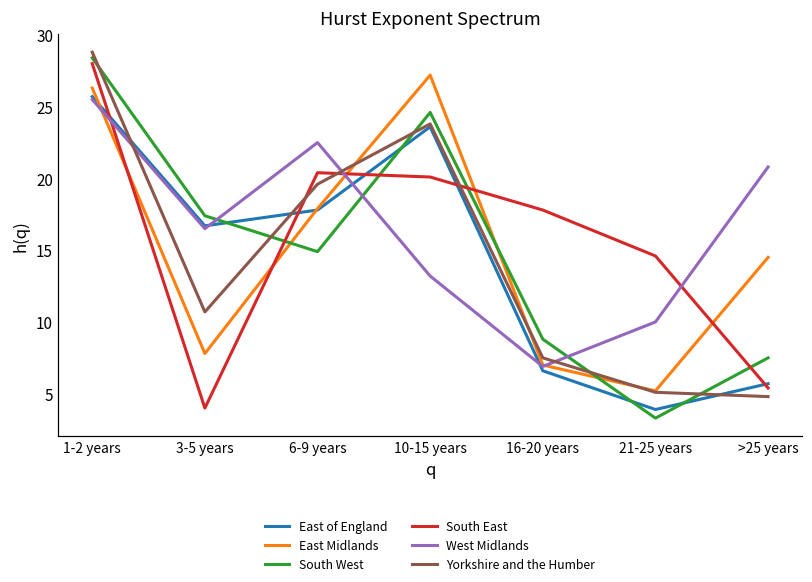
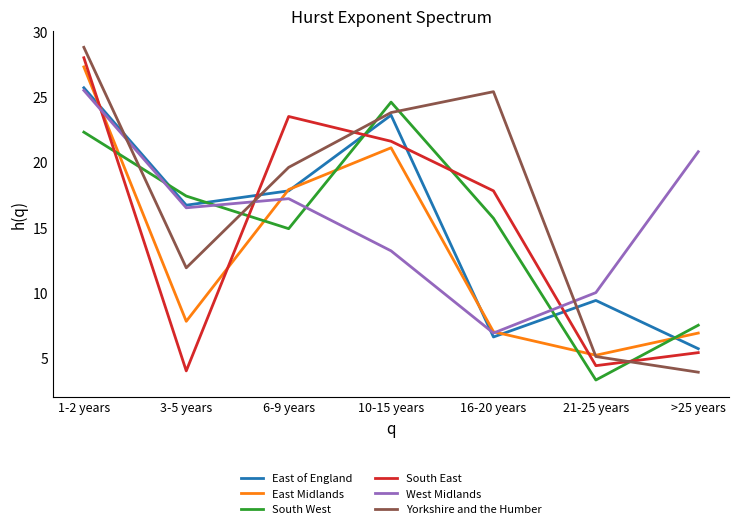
East Midlands, 1-2 years: 26.3 -> 27.3
South West, 1-2 years: 28.4 -> 22.3
Yorkshire and the Humber, 3-5 years: 10.7 -> 11.9
South East, 6-9 years: 20.4 -> 23.5
West Midlands, 6-9 years: 22.5 -> 17.2
East Midlands, 10-15 years: 27.2 -> 21.1
South East, 10-15 years: 20.1 -> 21.6
South West, 16-20 years: 8.8 -> 15.7
Yorkshire and the Humber, 16-20 years: 7.5 -> 25.4
East of England, 21-25 years: 3.9 -> 9.4
South East, 21-25 years: 14.6 -> 4.4
East Midlands, >25 years: 14.5 -> 6.9
Yorkshire and the Humber, >25 years: 4.8 -> 3.9
